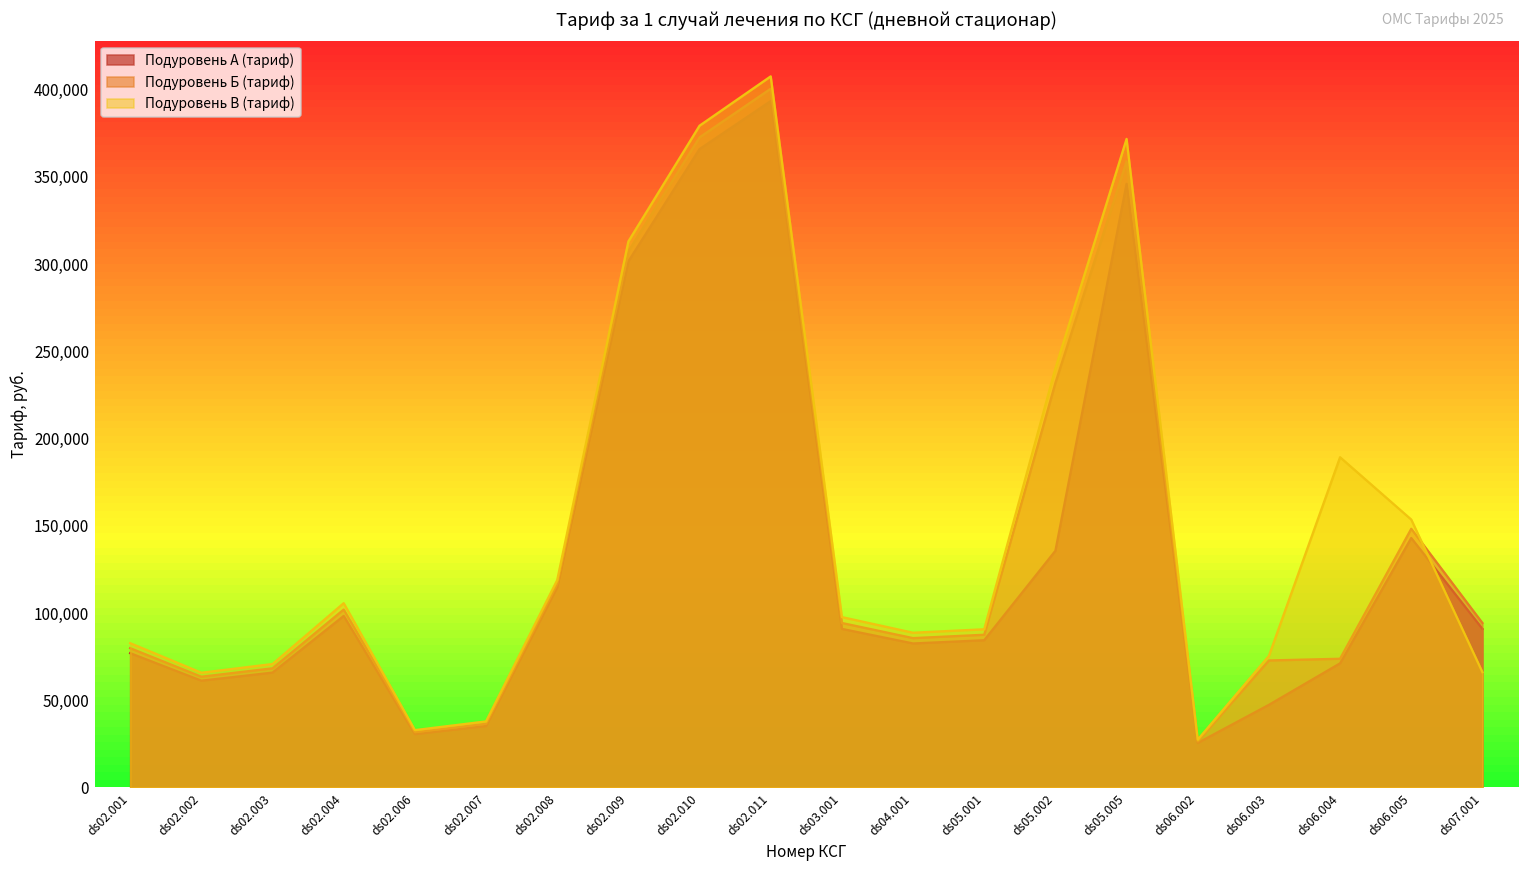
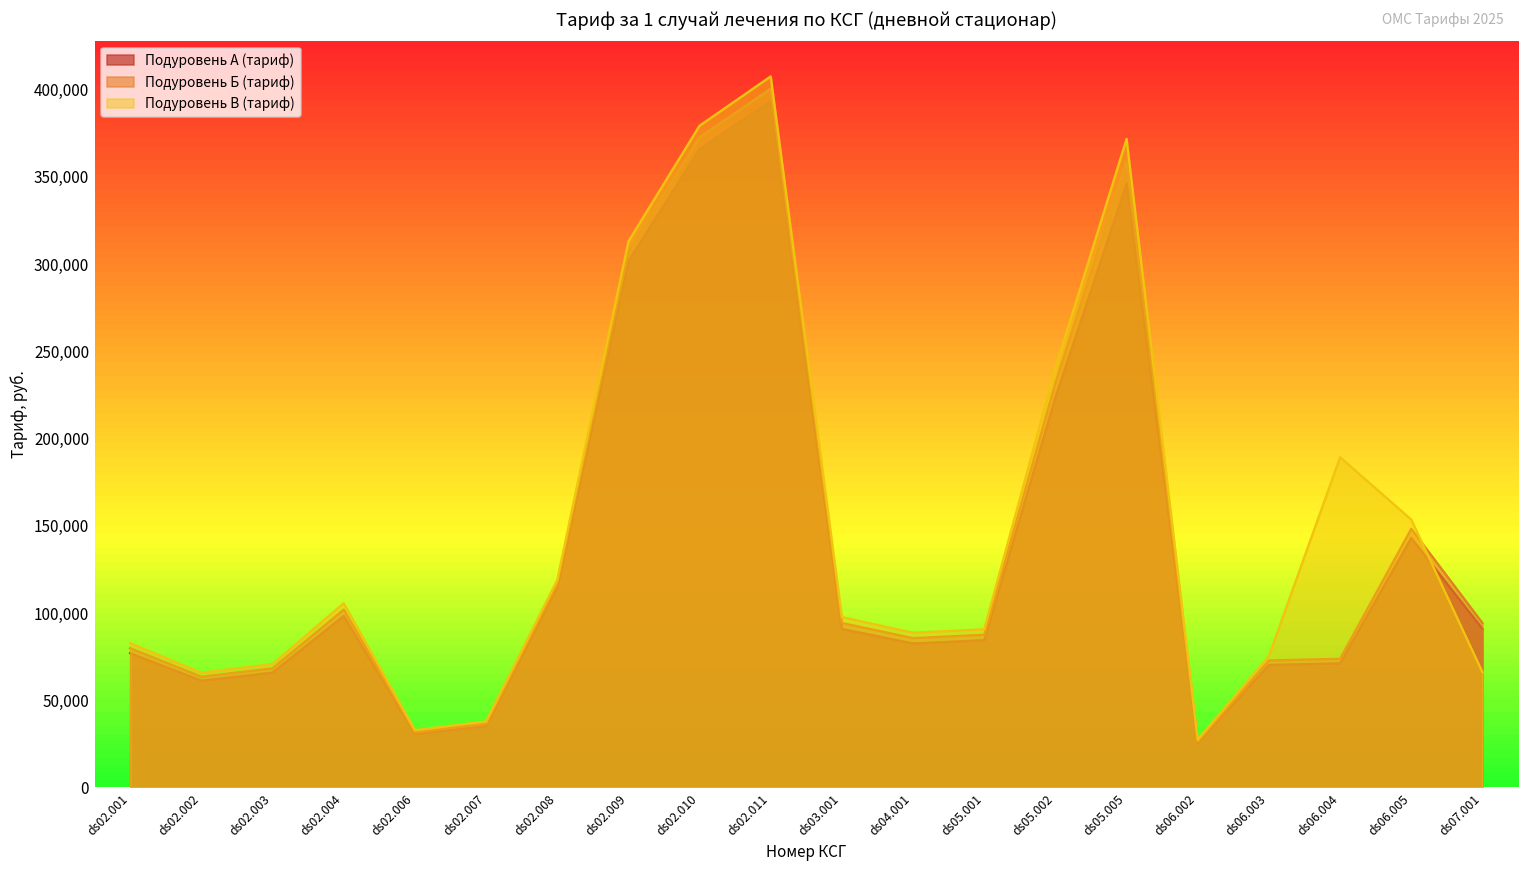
Подуровень А (тариф), ds05.002: 136,000 -> 224,000
Подуровень А (тариф), ds06.003: 47,000 -> 70,000
